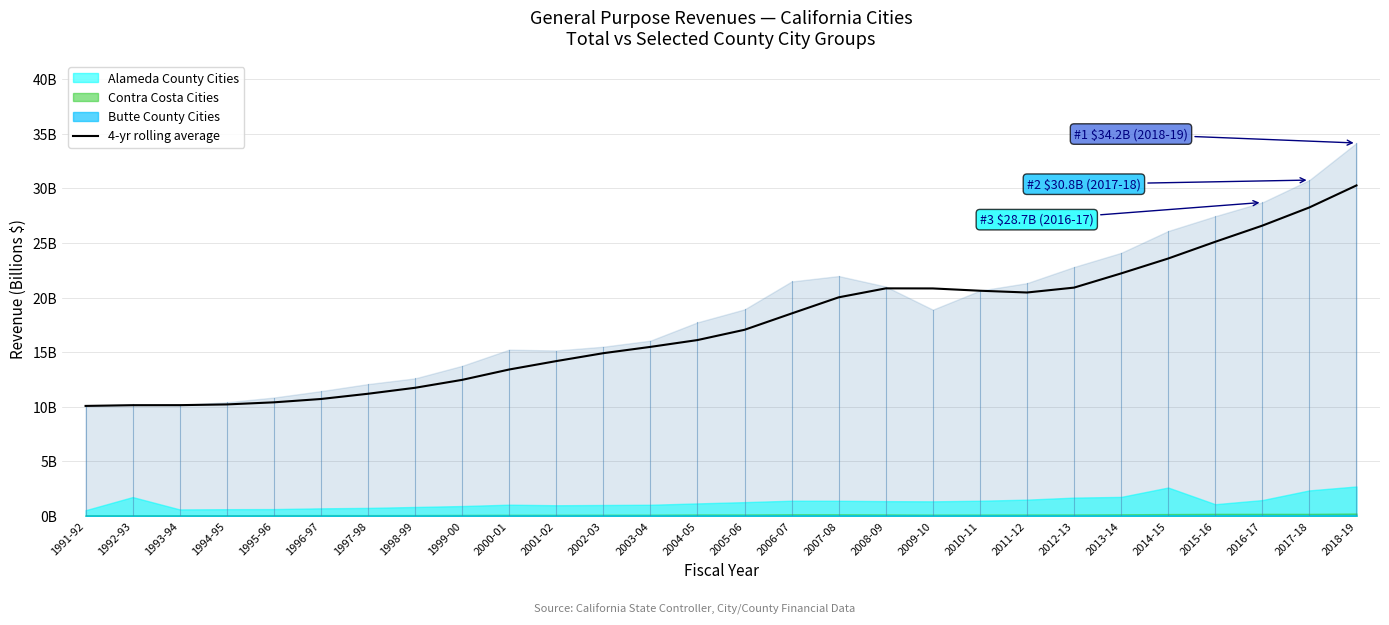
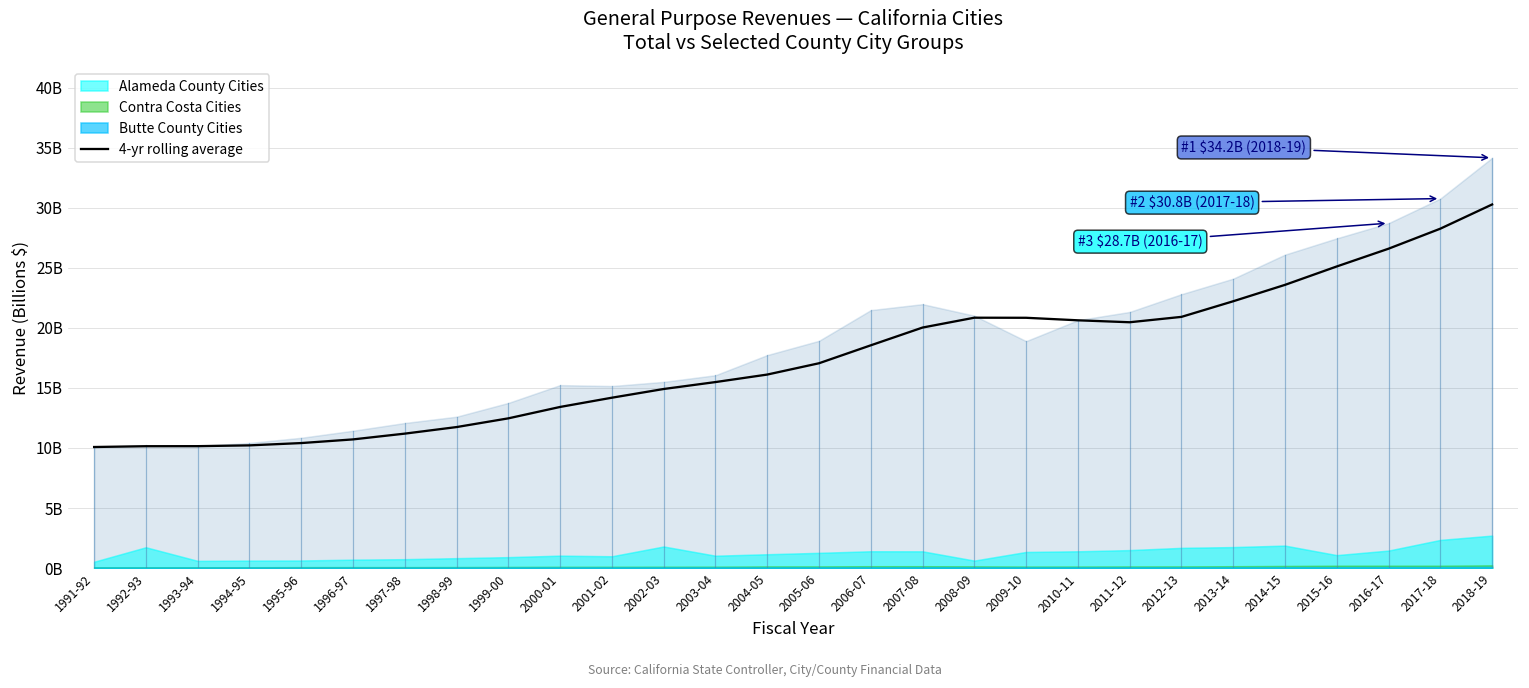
Alameda County Cities, 2002-03: 1000000000 -> 1800000000
Alameda County Cities, 2008-09: 1400000000 -> 600000000
Alameda County Cities, 2014-15: 2600000000 -> 1900000000
